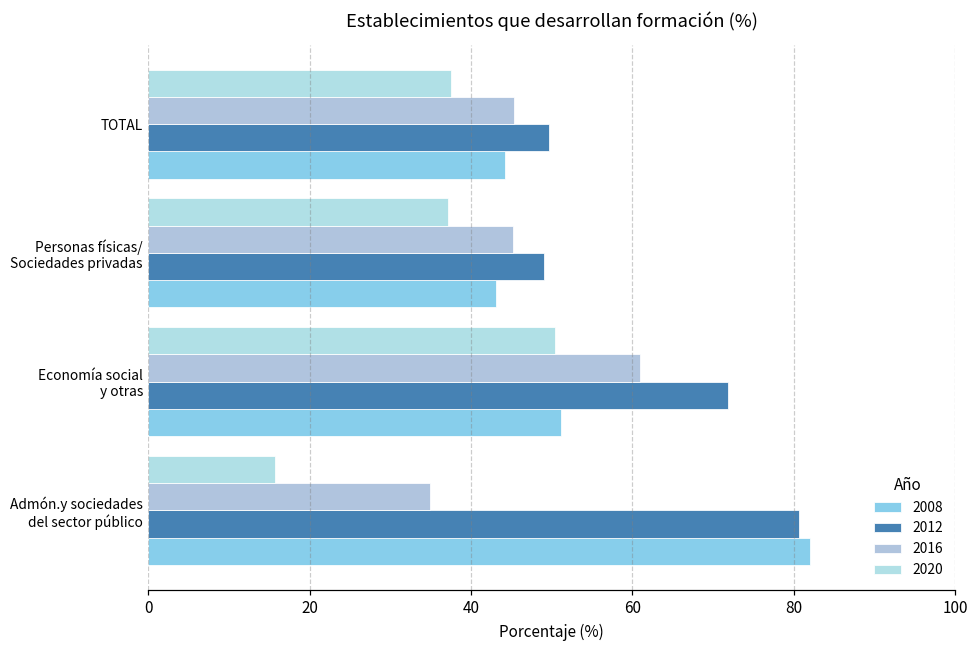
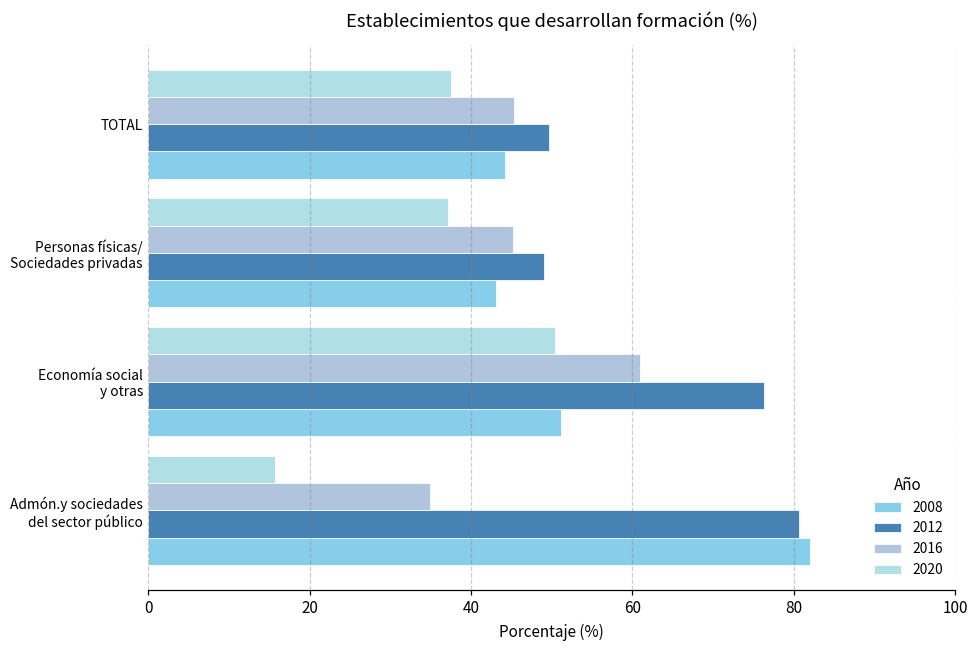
2012, Economía social y otras: 72 -> 76
